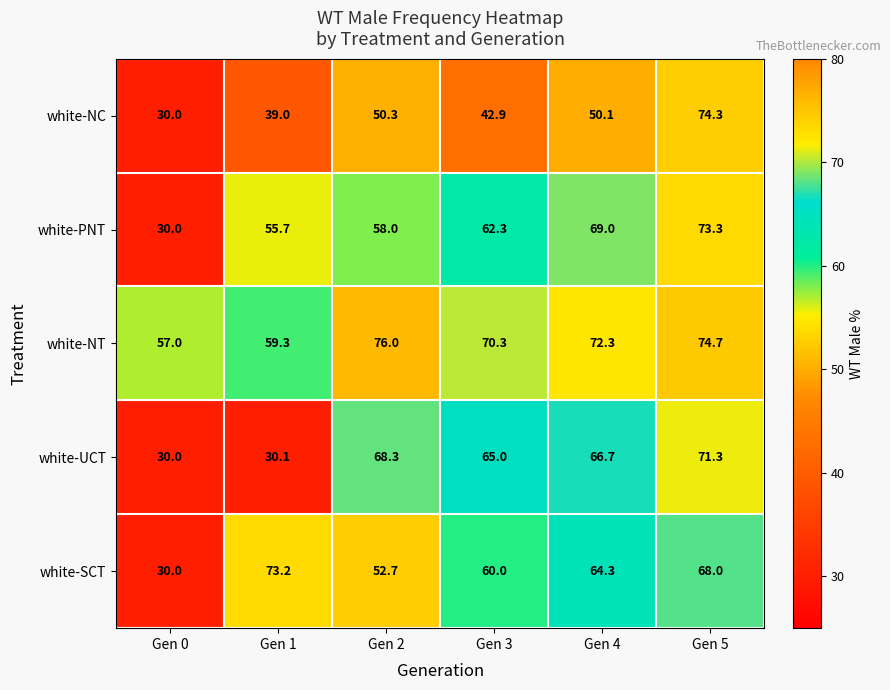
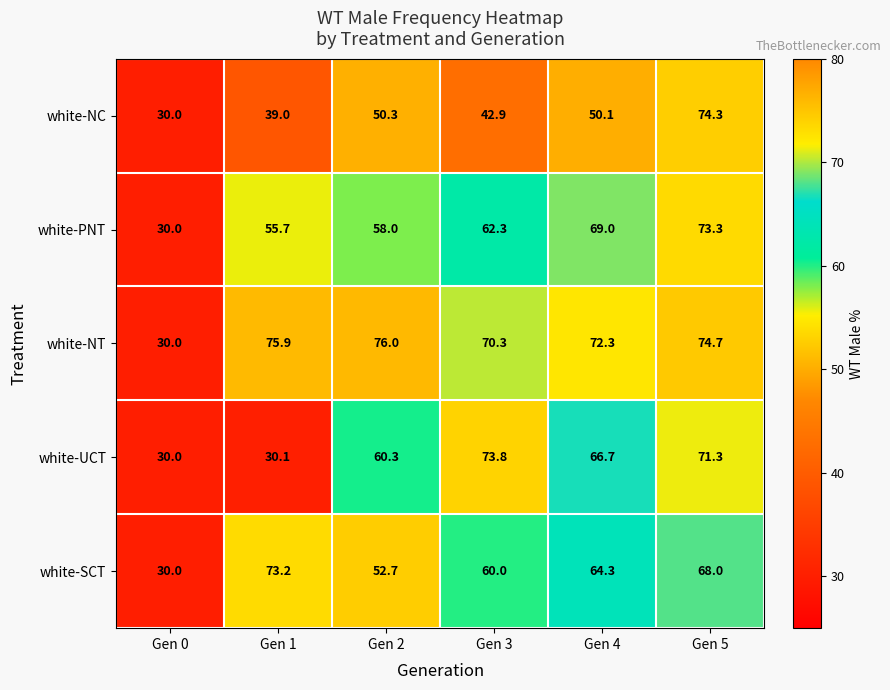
white-NT, Gen 0: 57.0 -> 30.0
white-NT, Gen 1: 59.3 -> 75.9
white-UCT, Gen 2: 68.3 -> 60.3
white-UCT, Gen 3: 65.0 -> 73.8
